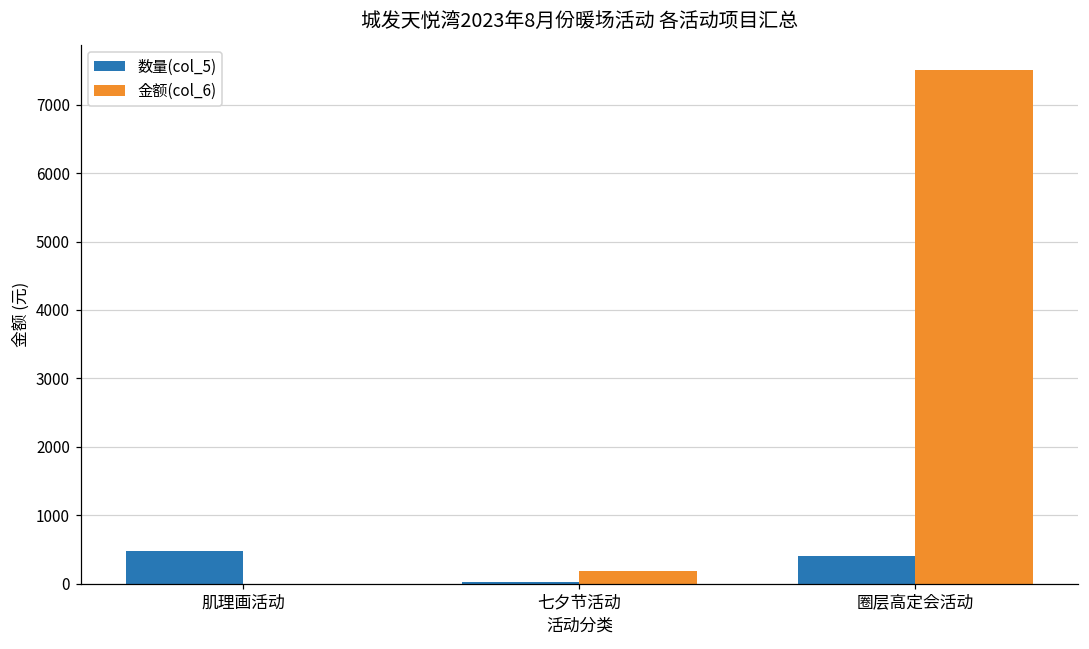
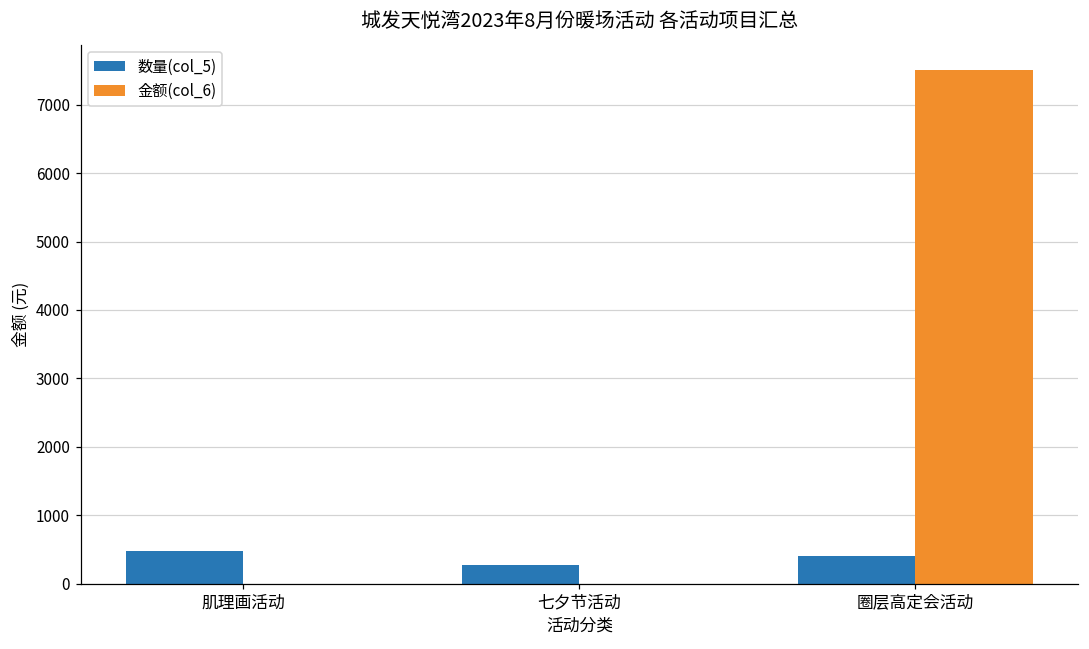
数量(col_5), 七夕节活动: 0 -> 300
金额(col_6), 七夕节活动: 200 -> 0
